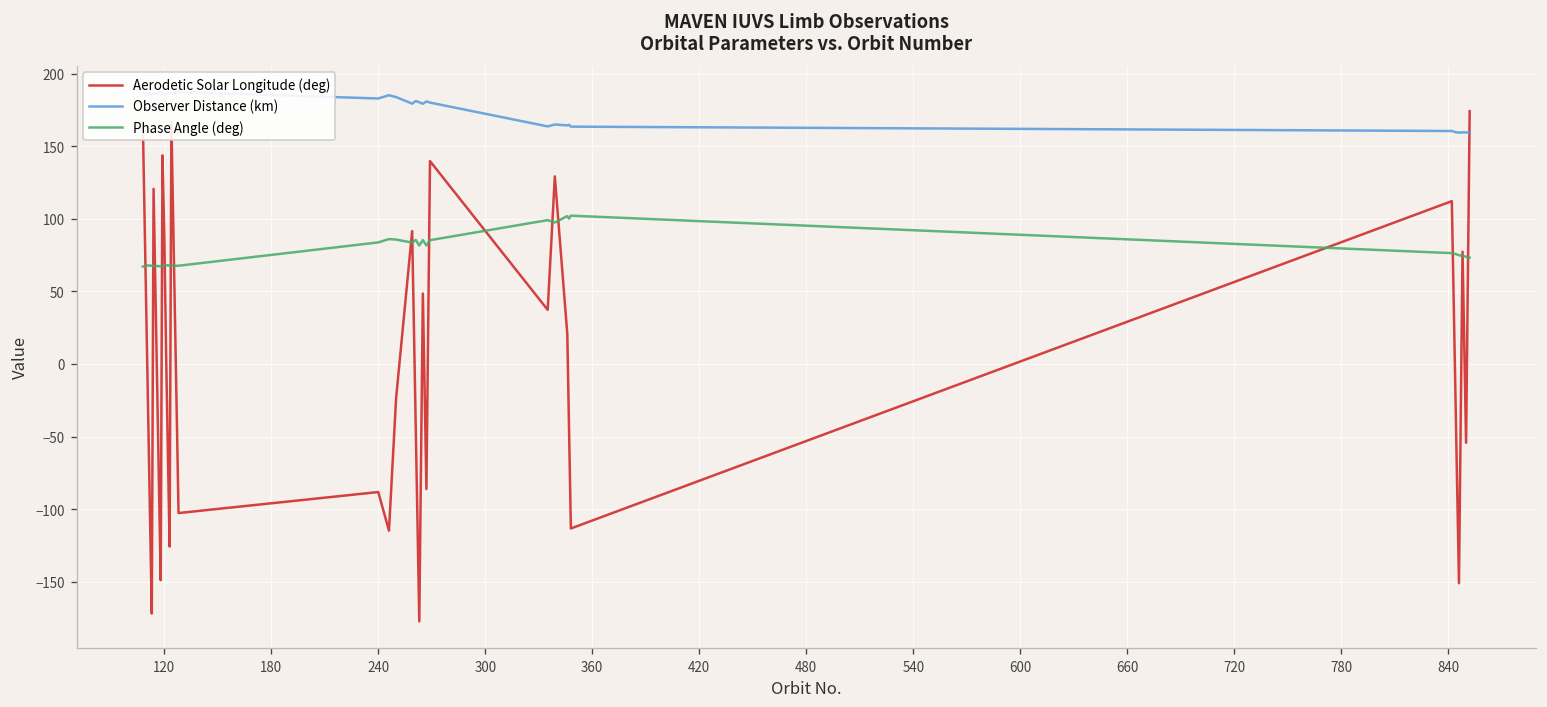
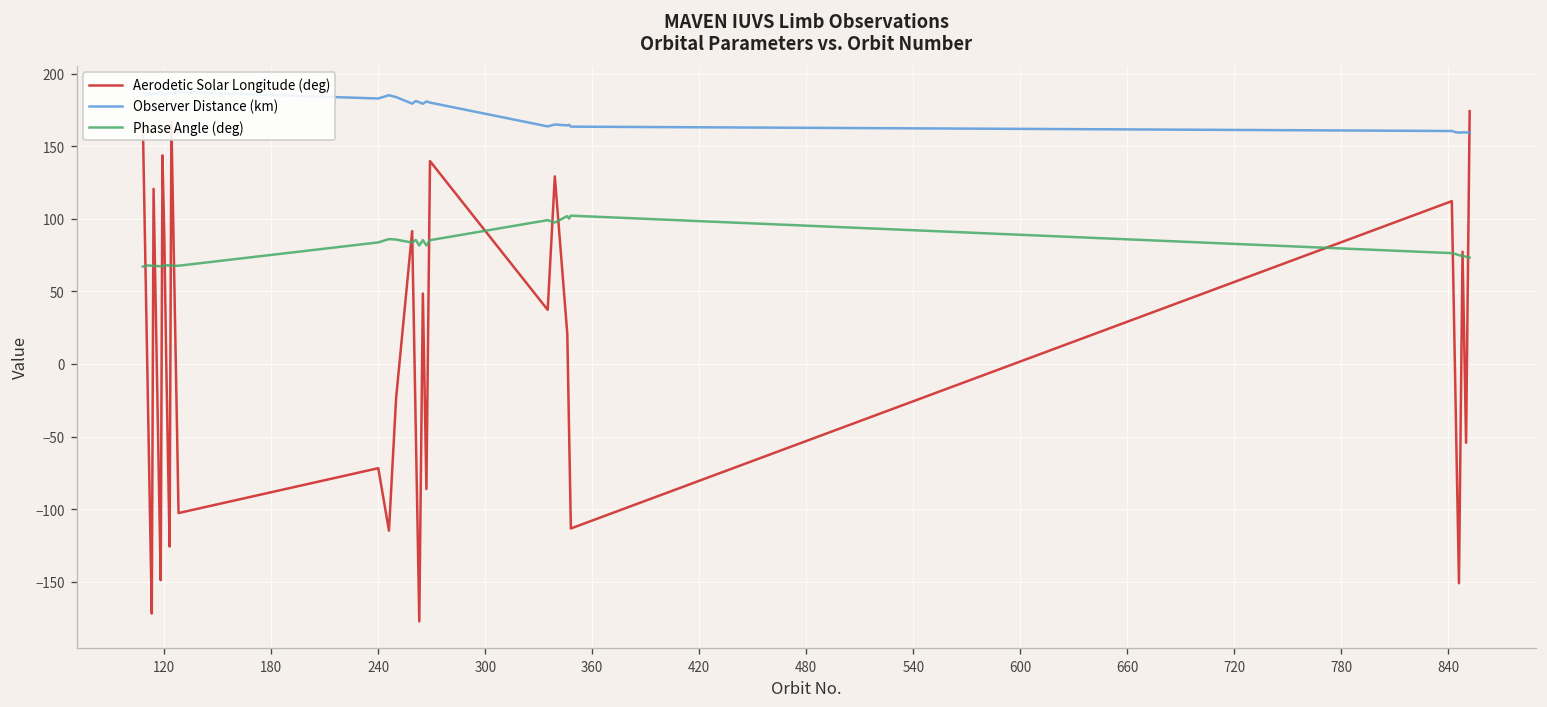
Aerodetic Solar Longitude (deg), 240: -88 -> -72
